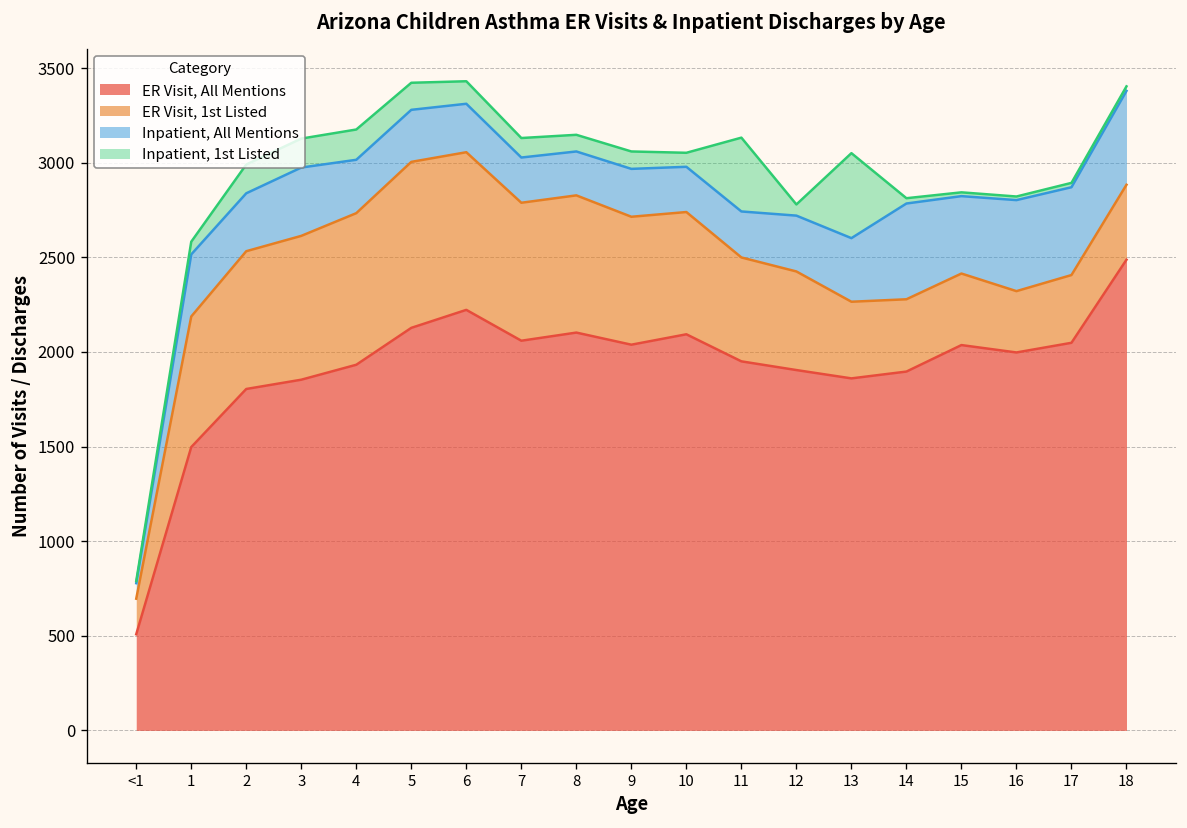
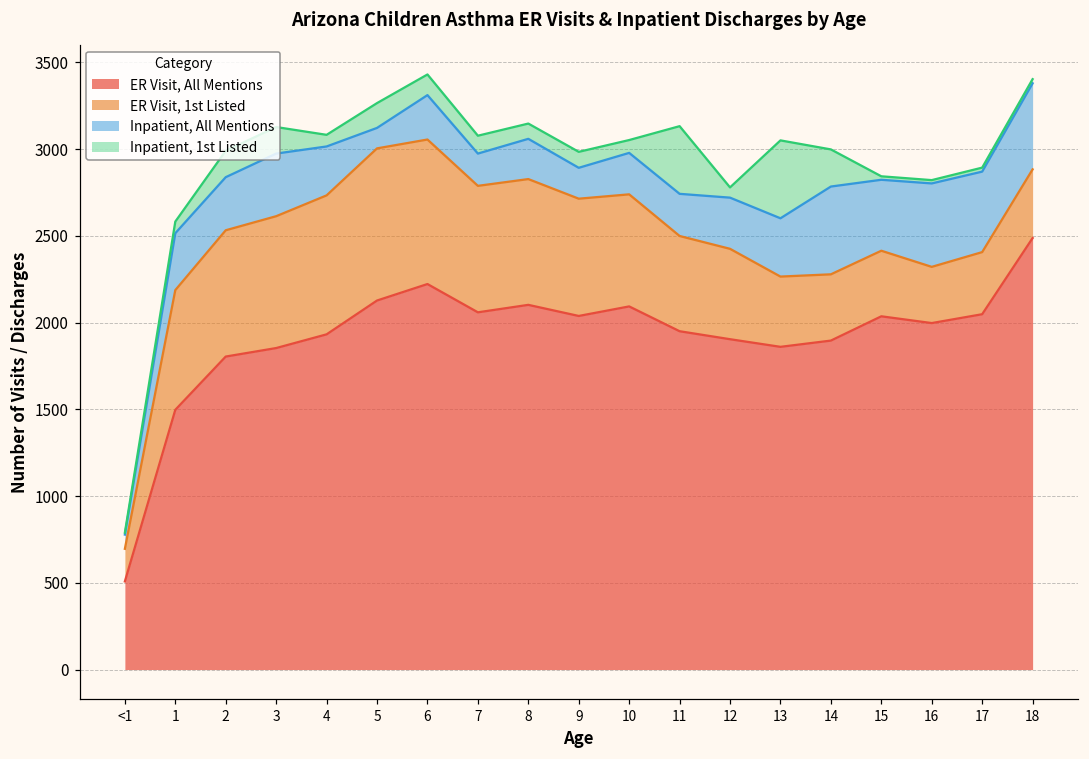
Inpatient, 1st Listed, 4: 160 -> 70
Inpatient, All Mentions, 5: 280 -> 120
Inpatient, All Mentions, 7: 240 -> 190
Inpatient, All Mentions, 9: 250 -> 180
Inpatient, 1st Listed, 14: 30 -> 210
